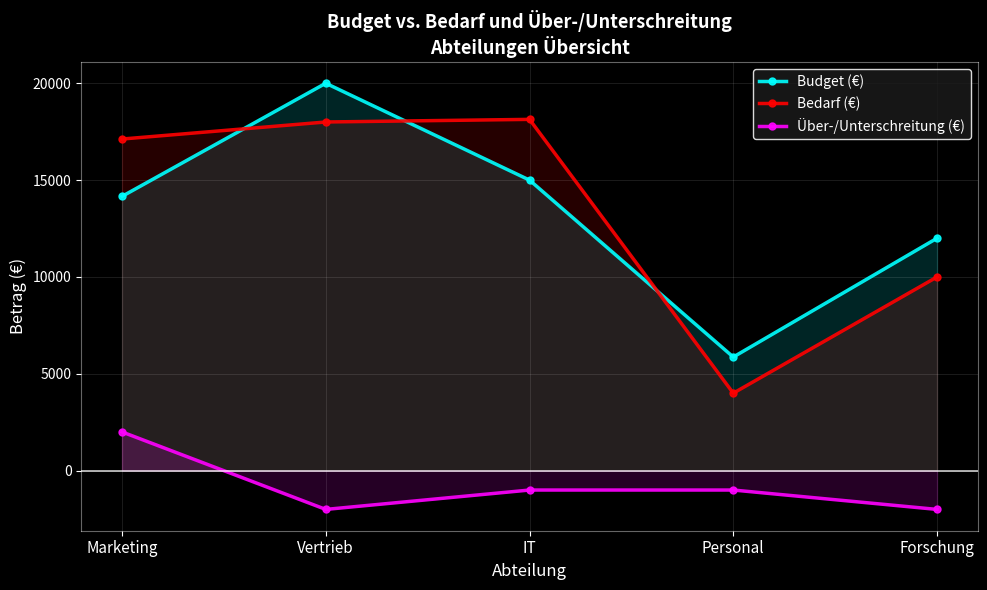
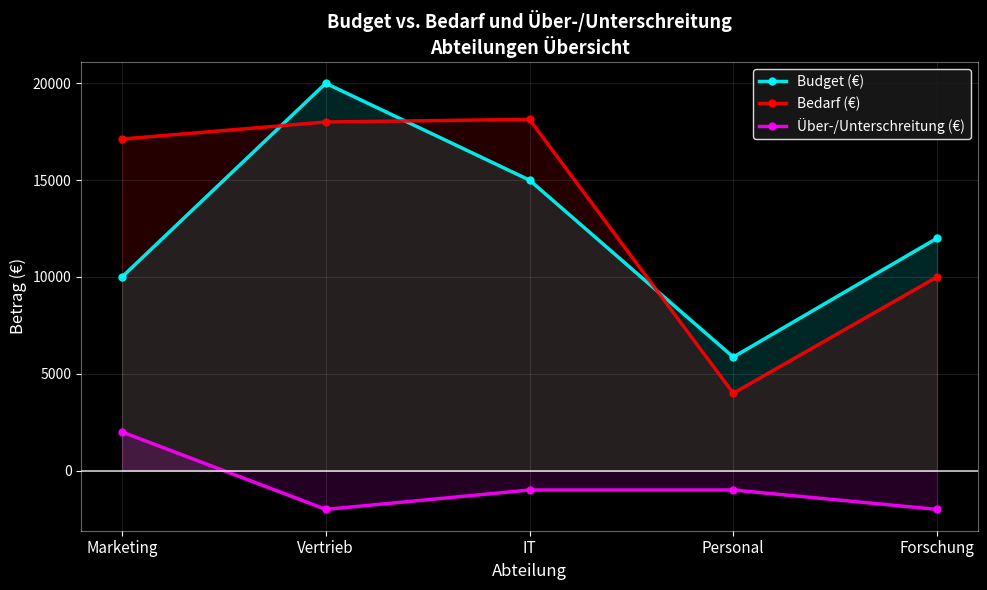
Budget (€), Marketing: 14200 -> 10000
